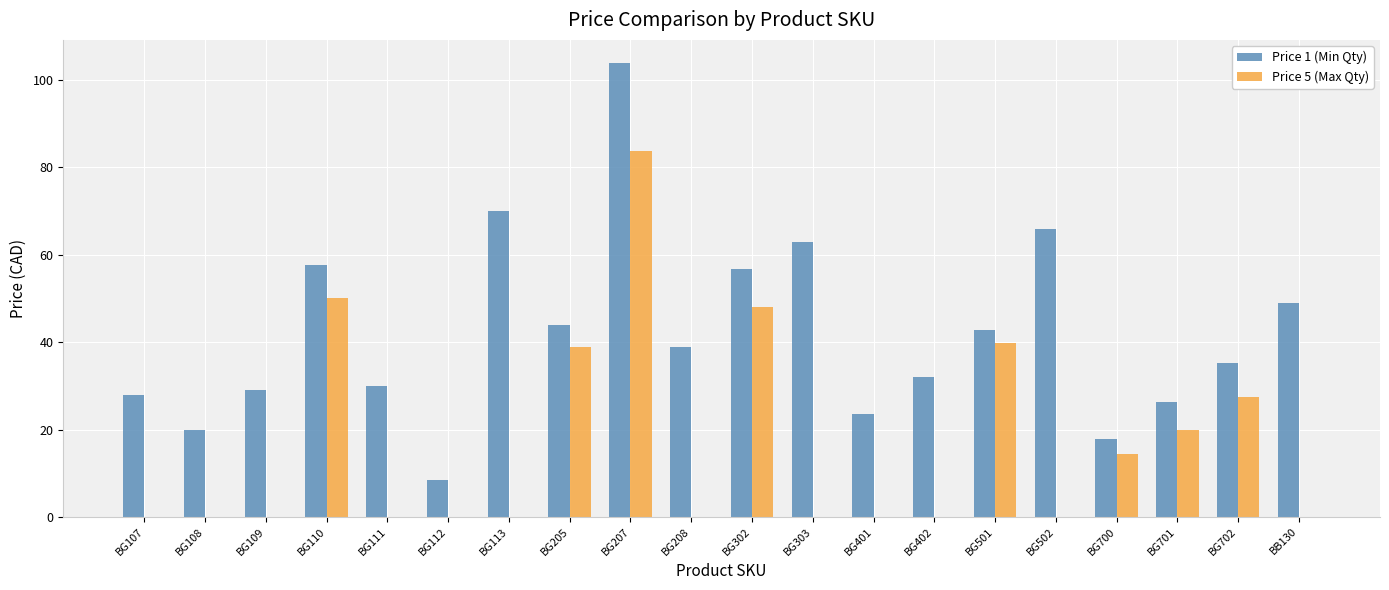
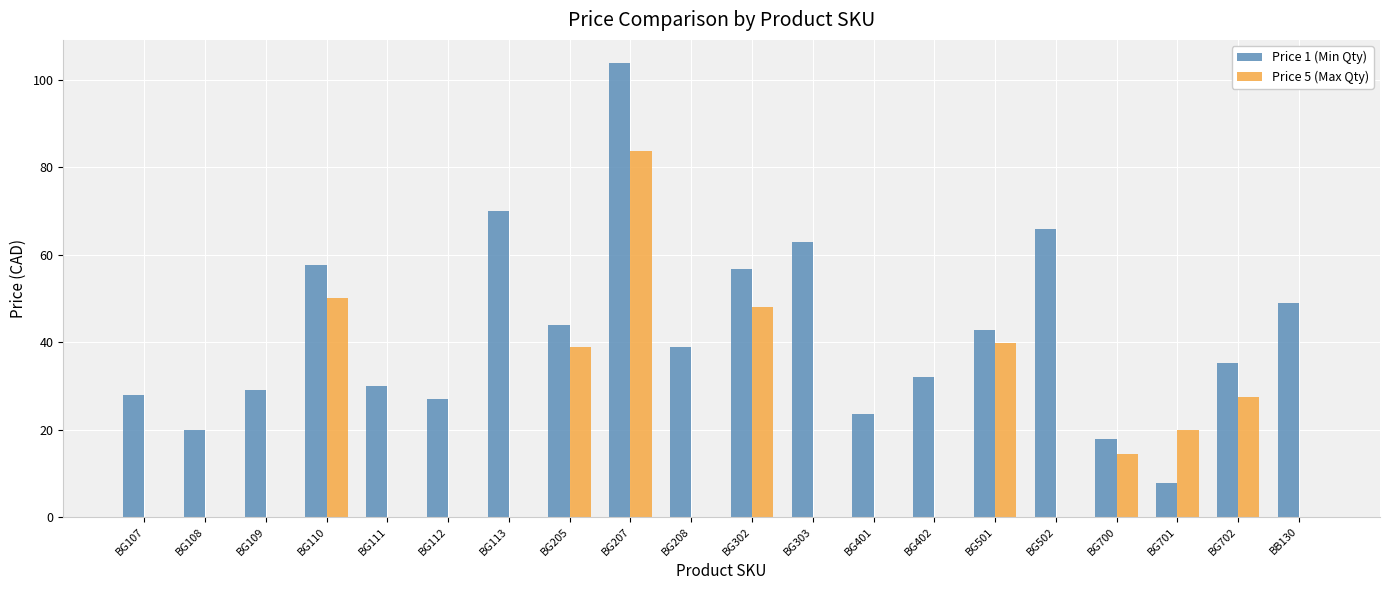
Price 1 (Min Qty), BG112: 9 -> 27
Price 1 (Min Qty), BG701: 26 -> 8
